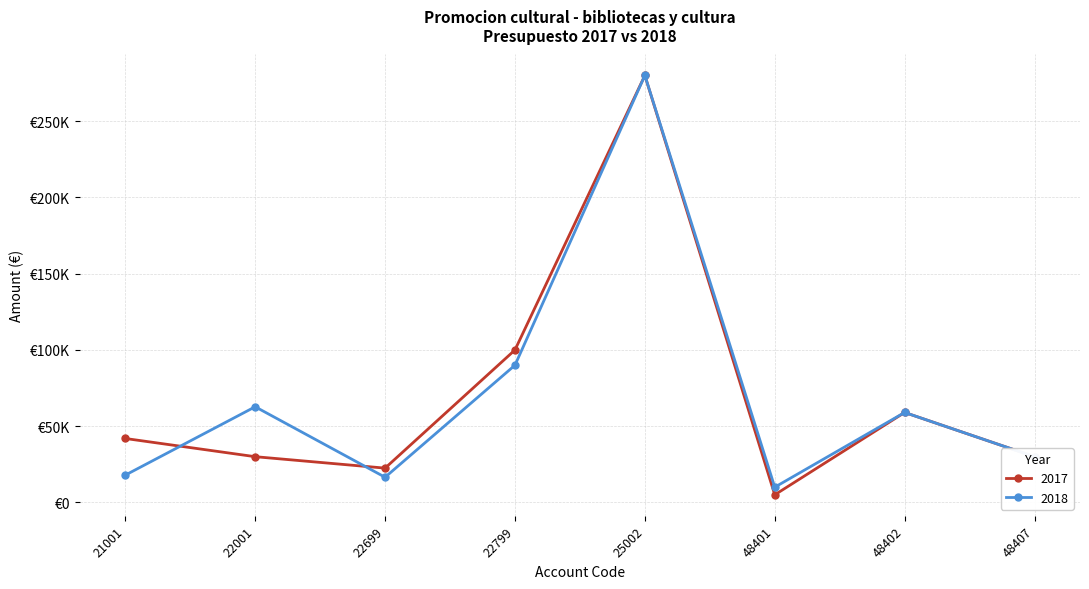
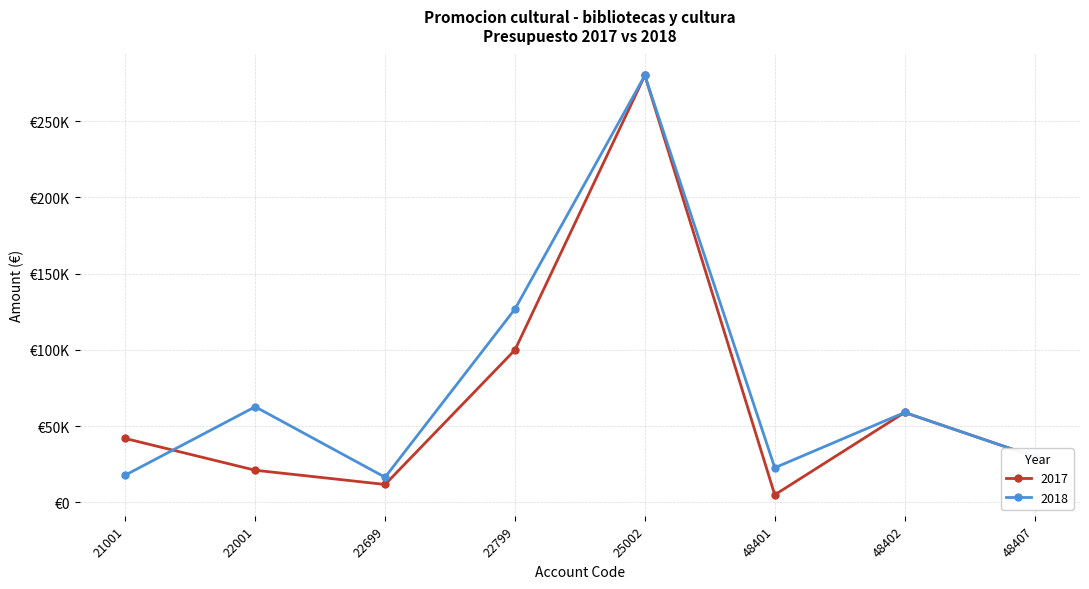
2017, 22001: €30000 -> €21000
2017, 22699: €23000 -> €12000
2018, 22799: €90000 -> €127000
2018, 48401: €10000 -> €23000
